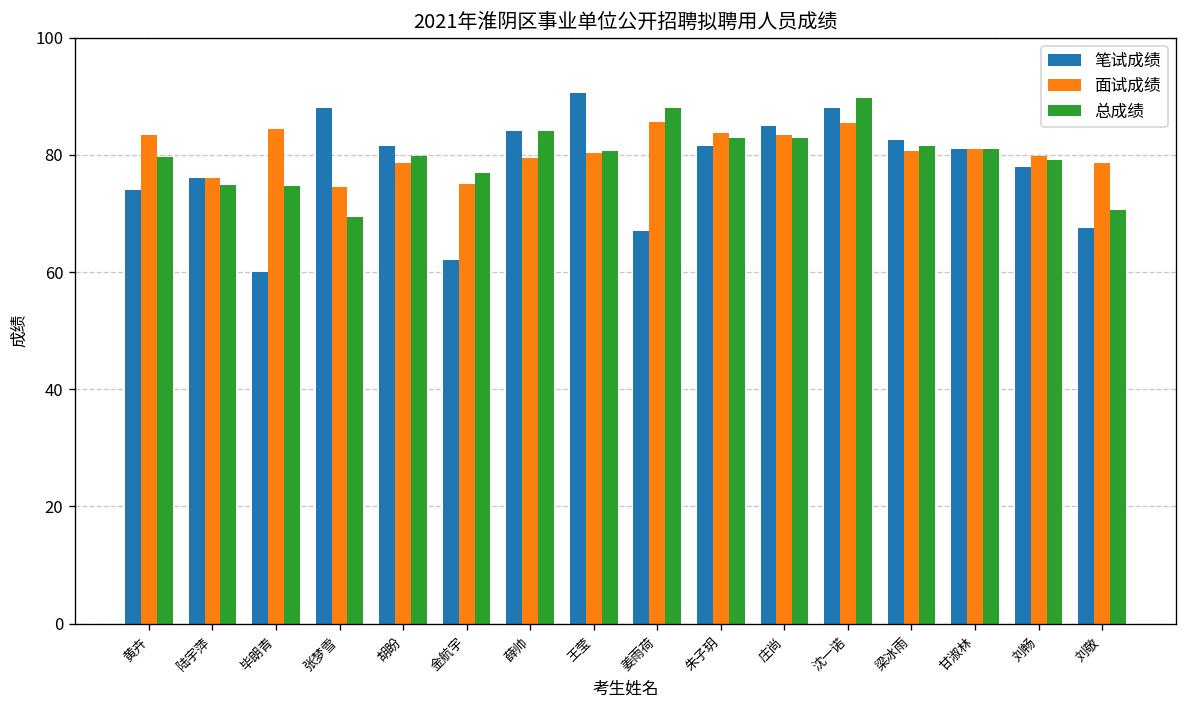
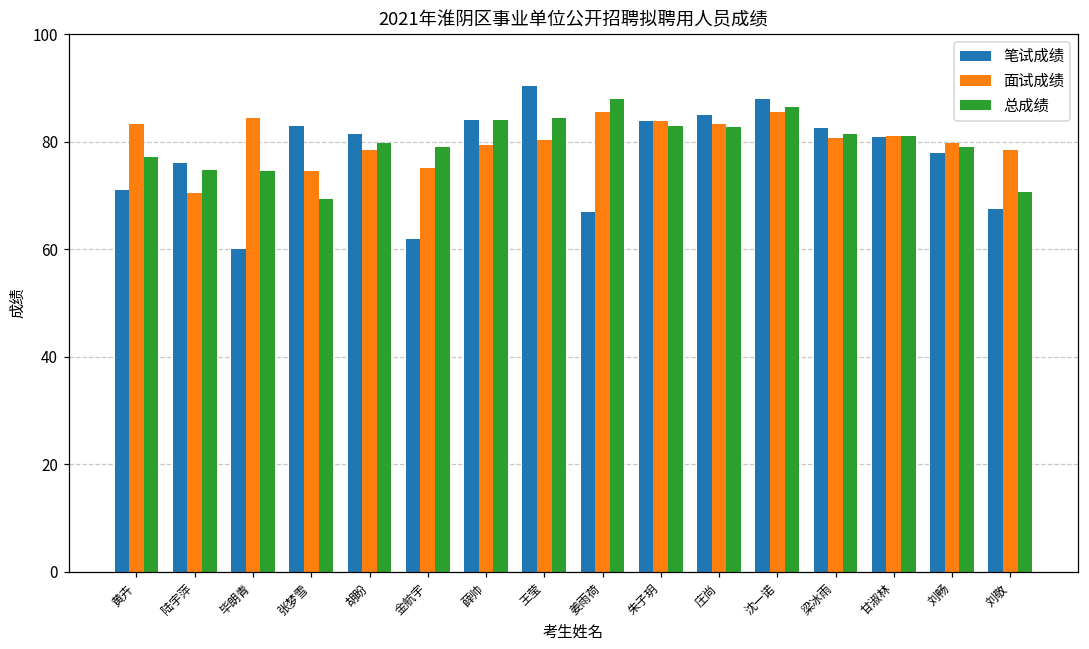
笔试成绩, 黄卉: 74 -> 71
总成绩, 黄卉: 80 -> 77
面试成绩, 陆宇萍: 76 -> 71
笔试成绩, 张梦雪: 88 -> 83
总成绩, 金航宇: 77 -> 79
总成绩, 王莹: 81 -> 84
笔试成绩, 朱子玥: 82 -> 84
总成绩, 沈一诺: 90 -> 87
